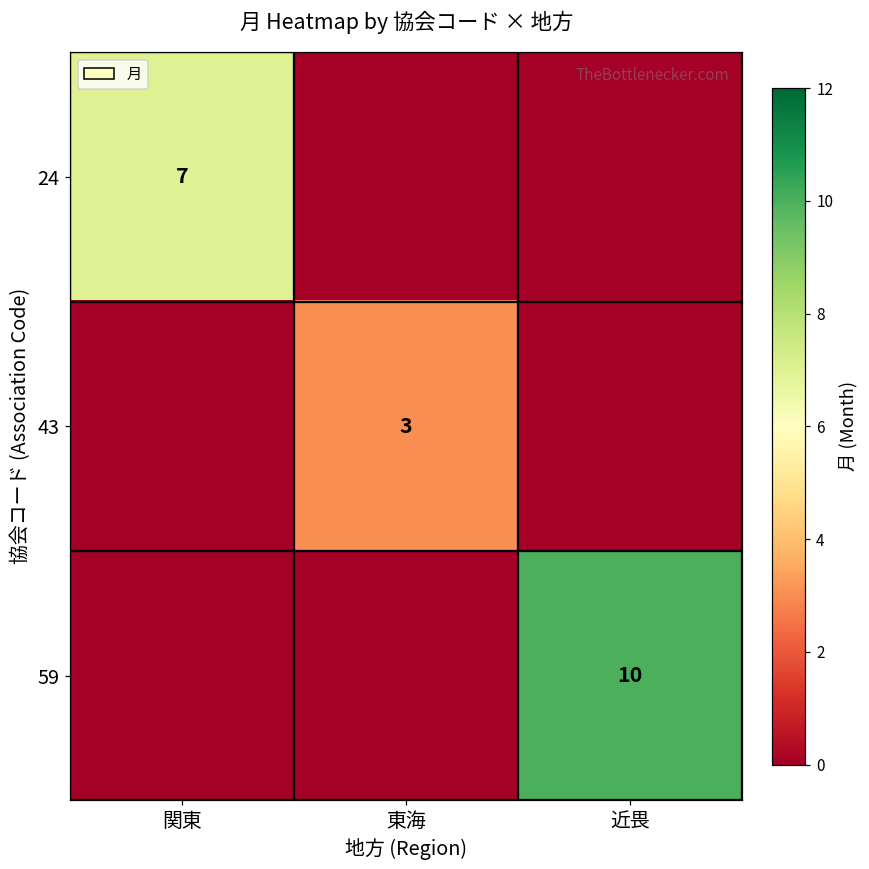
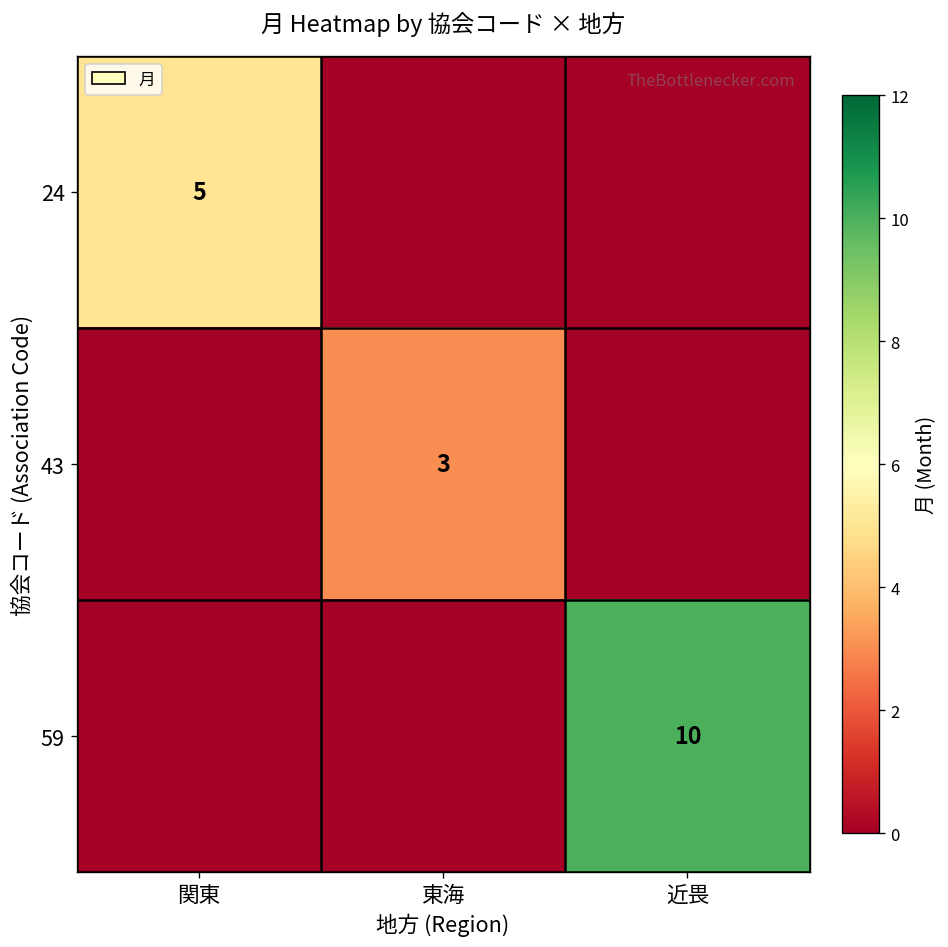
24, 関東: 7 -> 5
